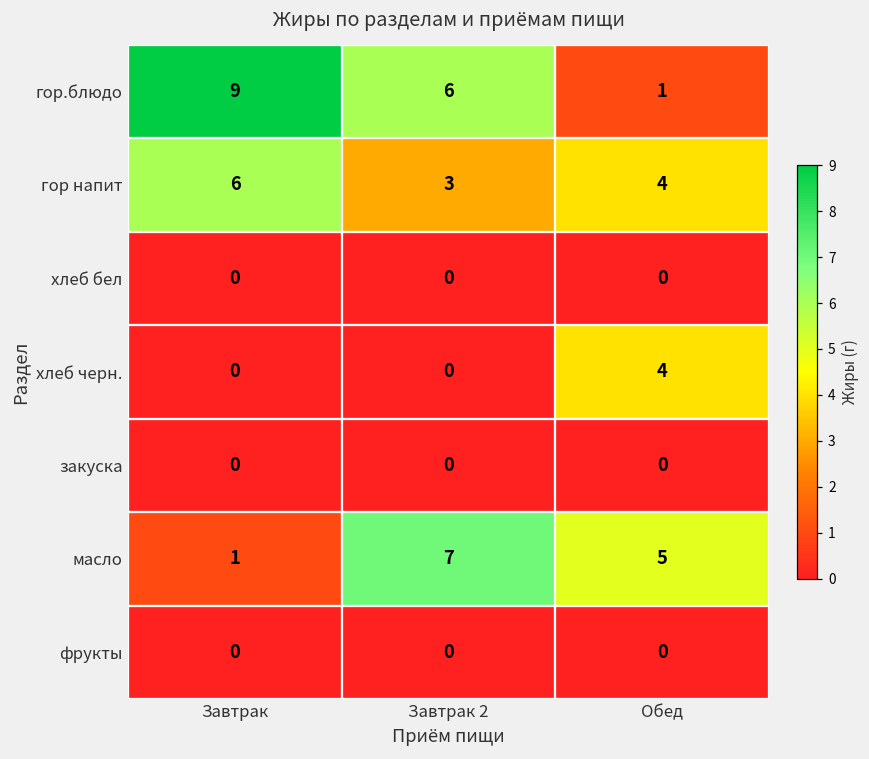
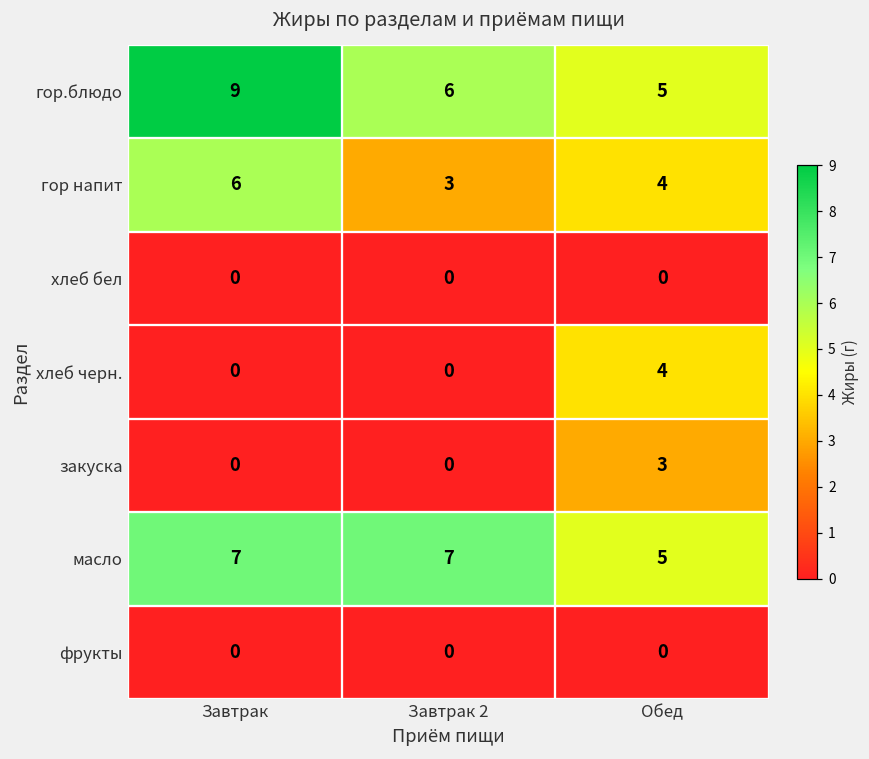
гор.блюдо, Обед: 1 -> 5
закуска, Обед: 0 -> 3
масло, Завтрак: 1 -> 7
